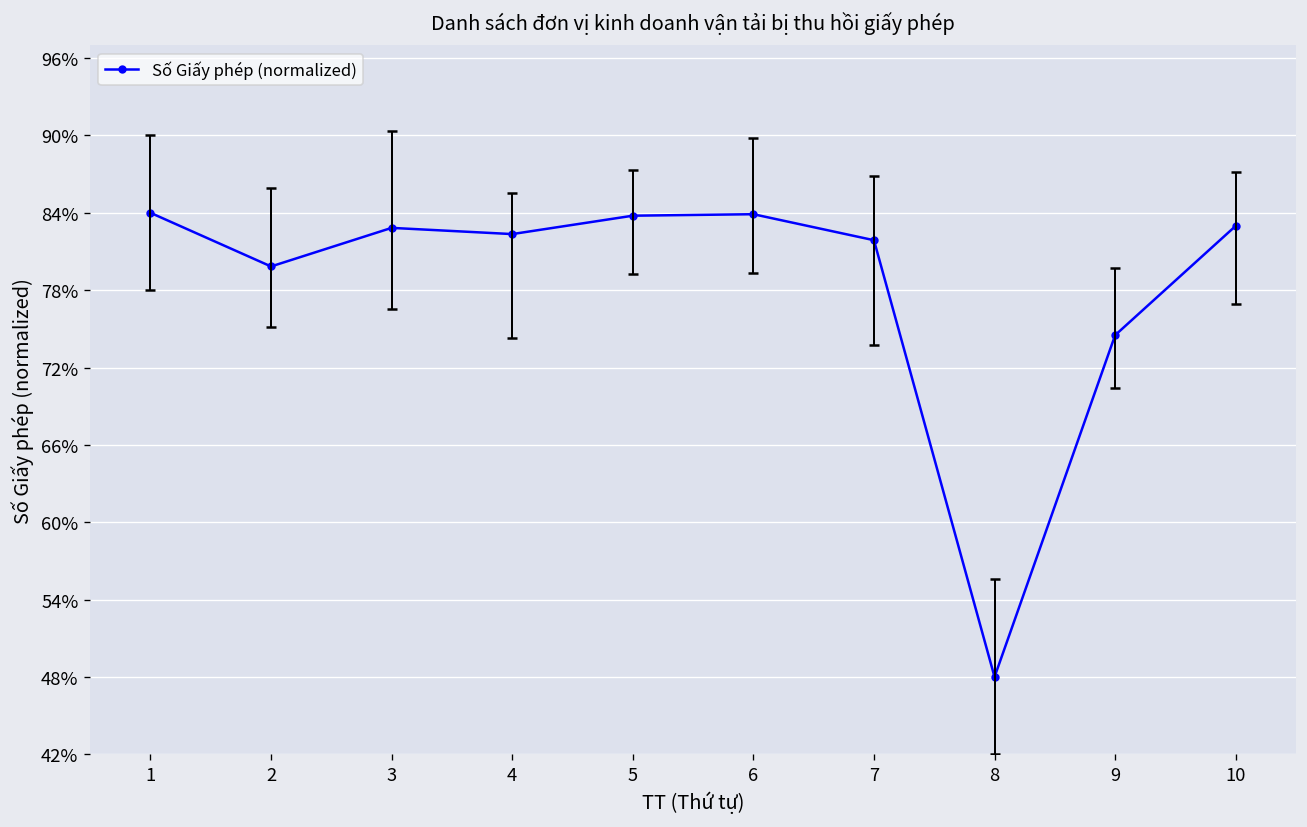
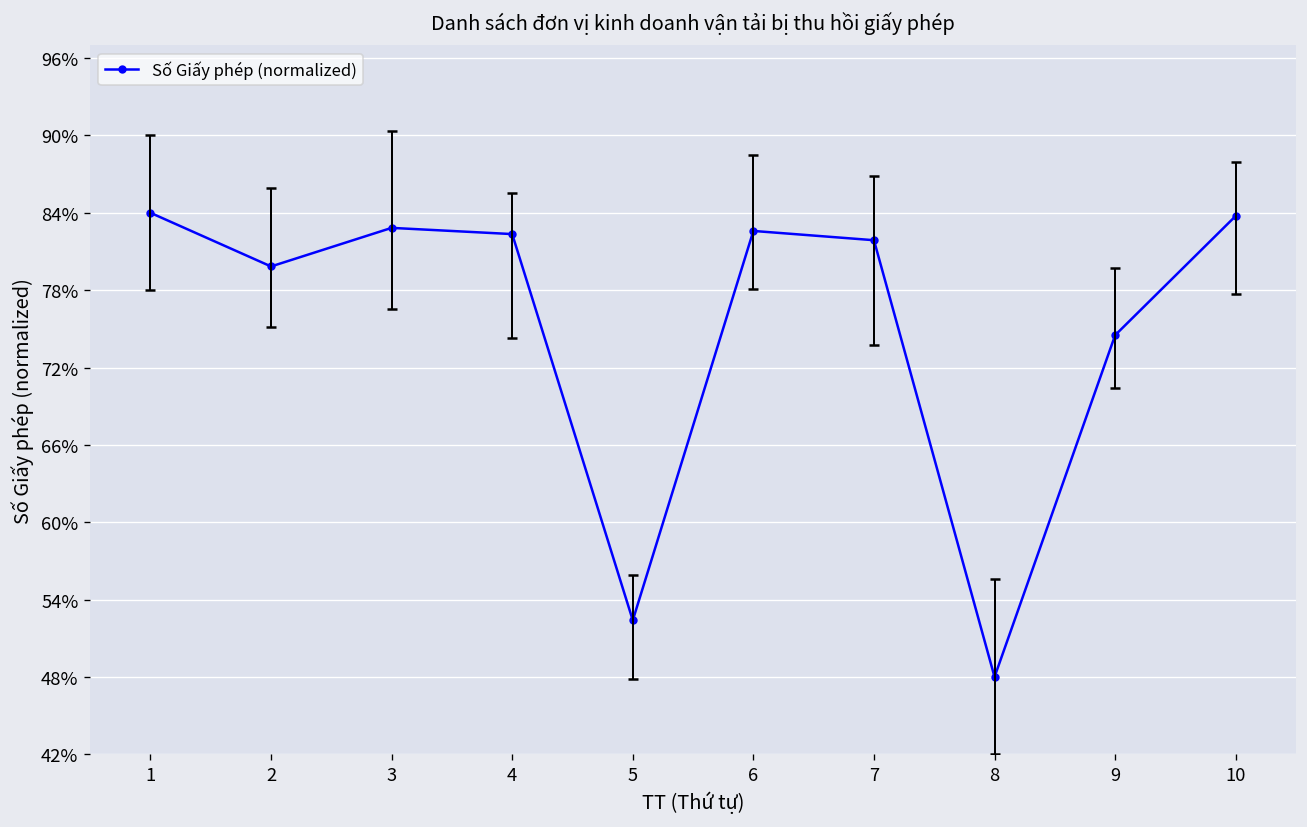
Số Giấy phép (normalized), 5: 83.8% -> 52.4%
Số Giấy phép (normalized), 6: 83.9% -> 82.6%
Số Giấy phép (normalized), 10: 83.0% -> 83.8%
